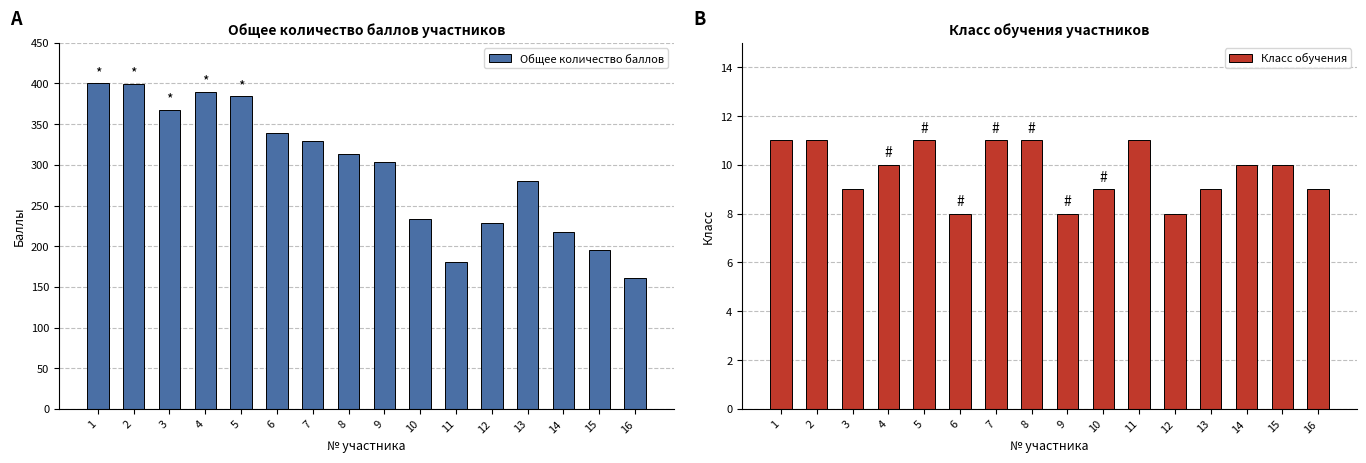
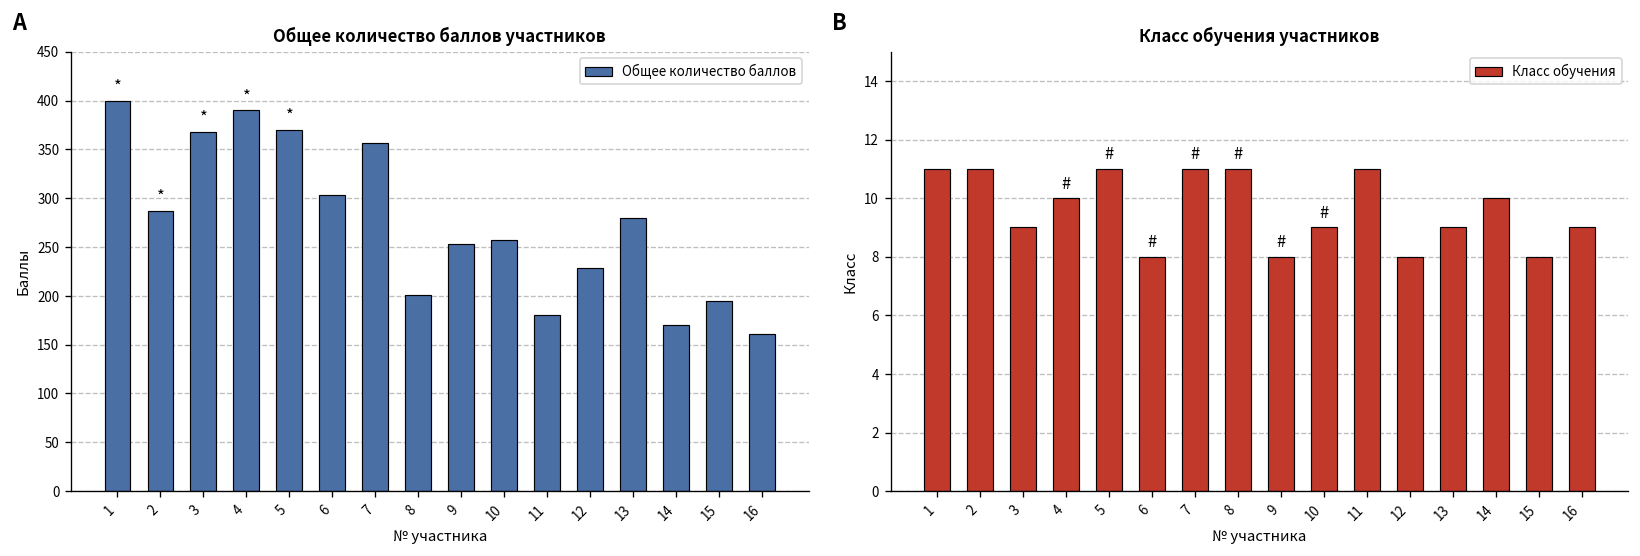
Общее количество баллов участников, 2: 400 -> 290
Общее количество баллов участников, 5: 380 -> 370
Общее количество баллов участников, 6: 340 -> 300
Общее количество баллов участников, 7: 330 -> 360
Общее количество баллов участников, 8: 310 -> 200
Общее количество баллов участников, 9: 300 -> 250
Общее количество баллов участников, 10: 230 -> 260
Общее количество баллов участников, 14: 220 -> 170
Класс обучения участников, 15: 10 -> 8
